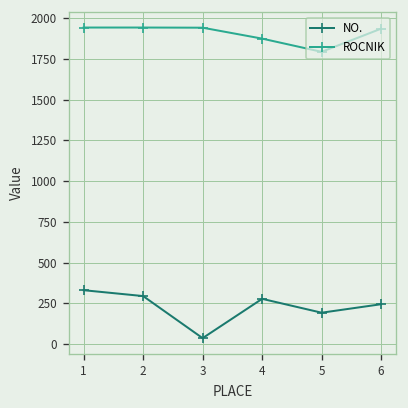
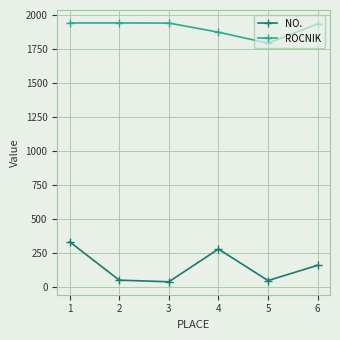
NO., 2: 300 -> 50
NO., 5: 190 -> 50
NO., 6: 250 -> 160
